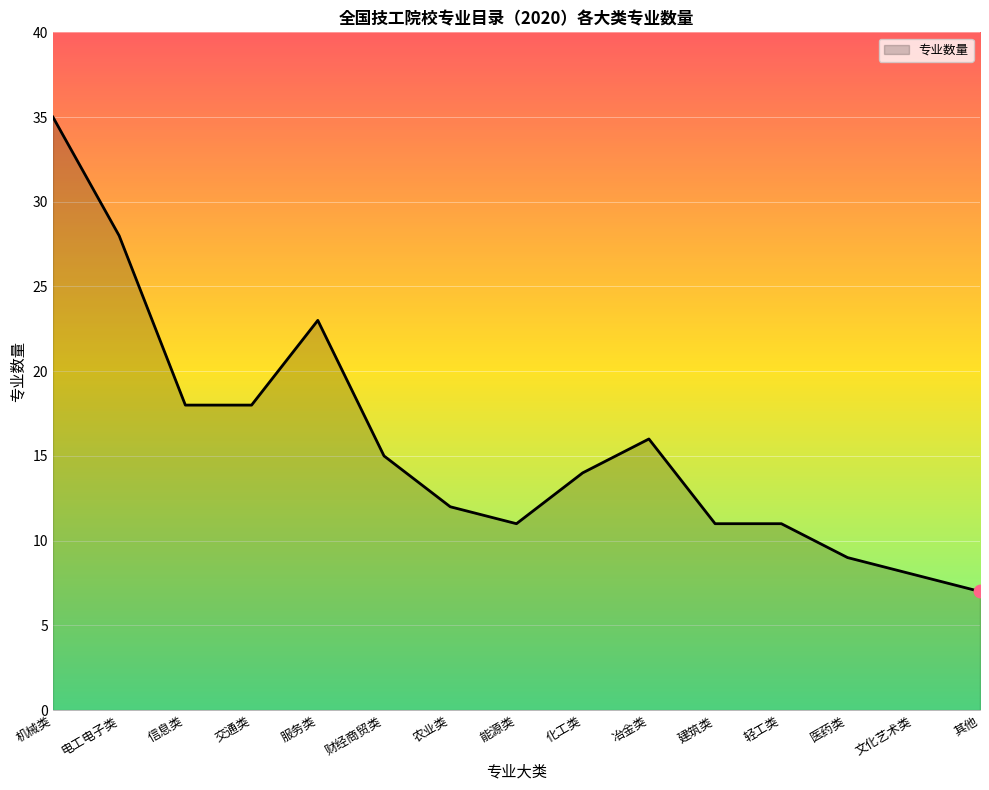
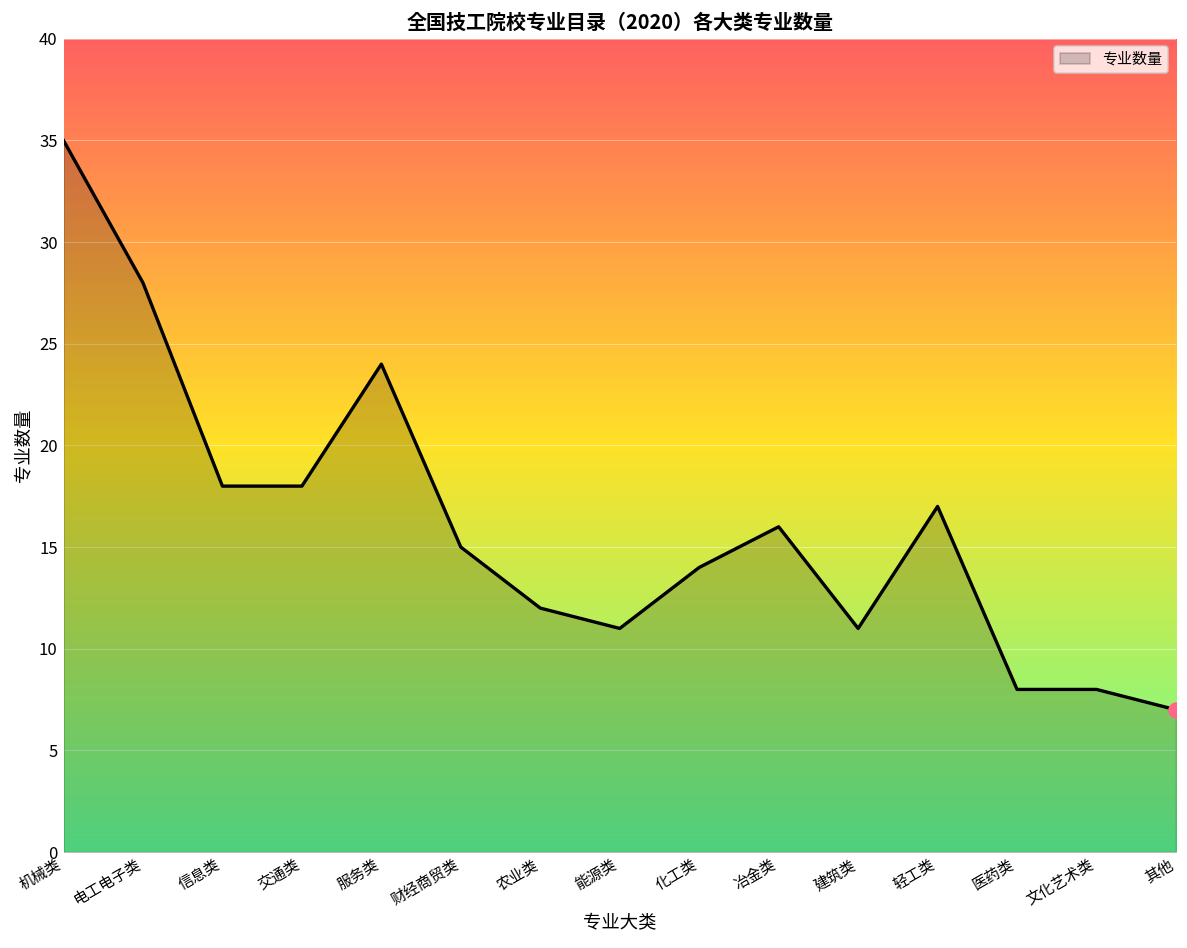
专业数量, 服务类: 23 -> 24
专业数量, 轻工类: 11 -> 17
专业数量, 医药类: 9 -> 8
